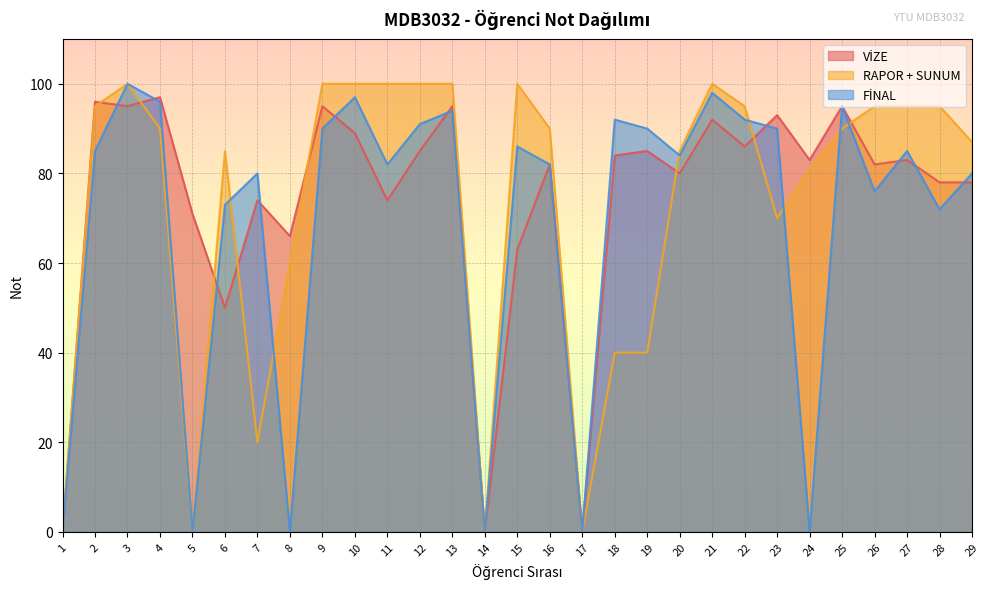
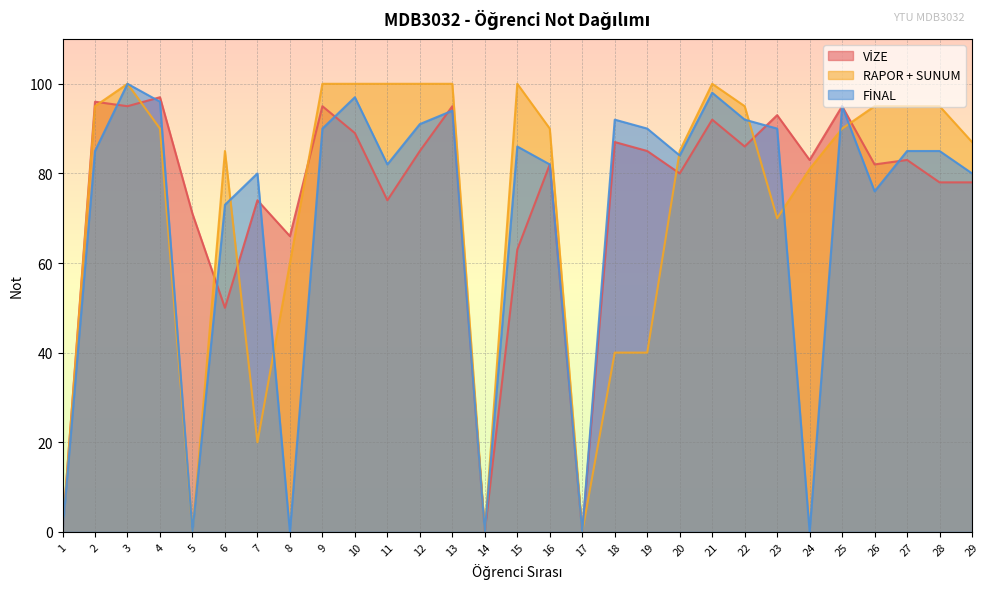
VİZE, 18: 84 -> 87
FİNAL, 28: 72 -> 85
